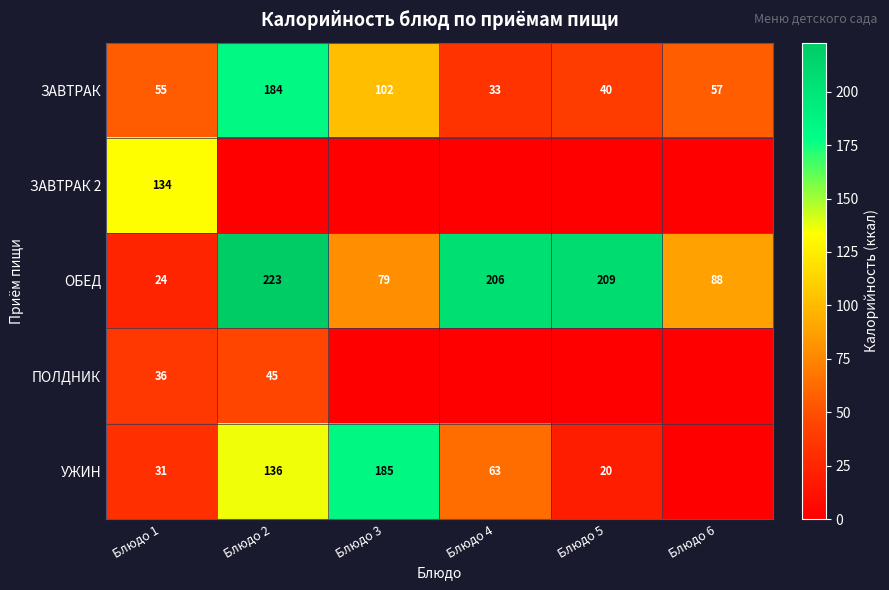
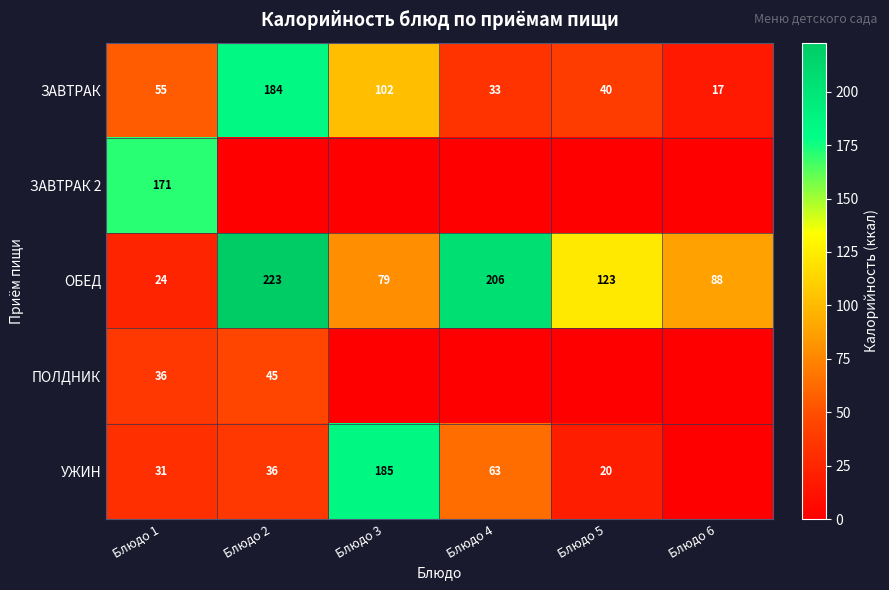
ЗАВТРАК, Блюдо 6: 57 -> 17
ЗАВТРАК 2, Блюдо 1: 134 -> 171
ОБЕД, Блюдо 5: 209 -> 123
УЖИН, Блюдо 2: 136 -> 36
